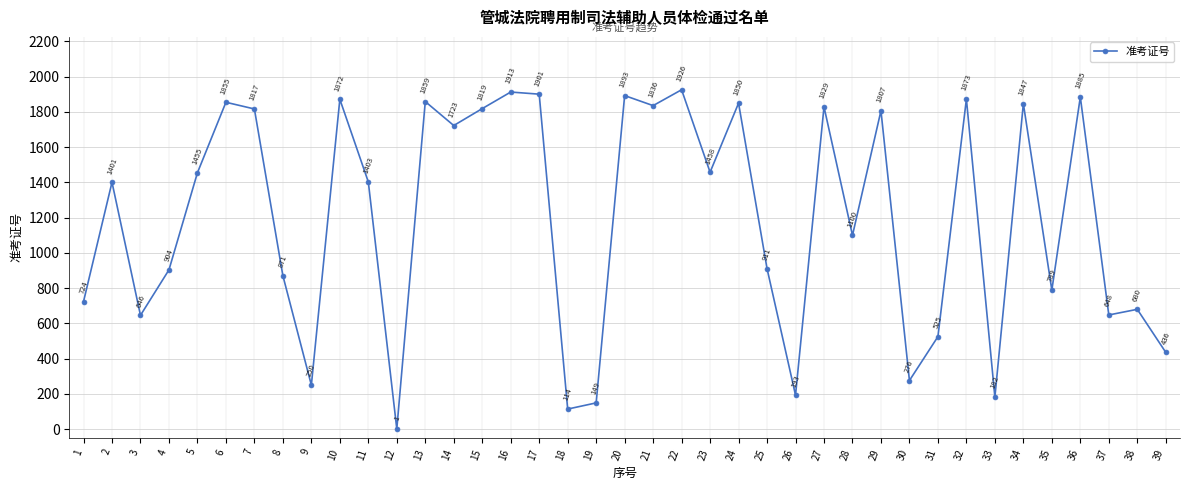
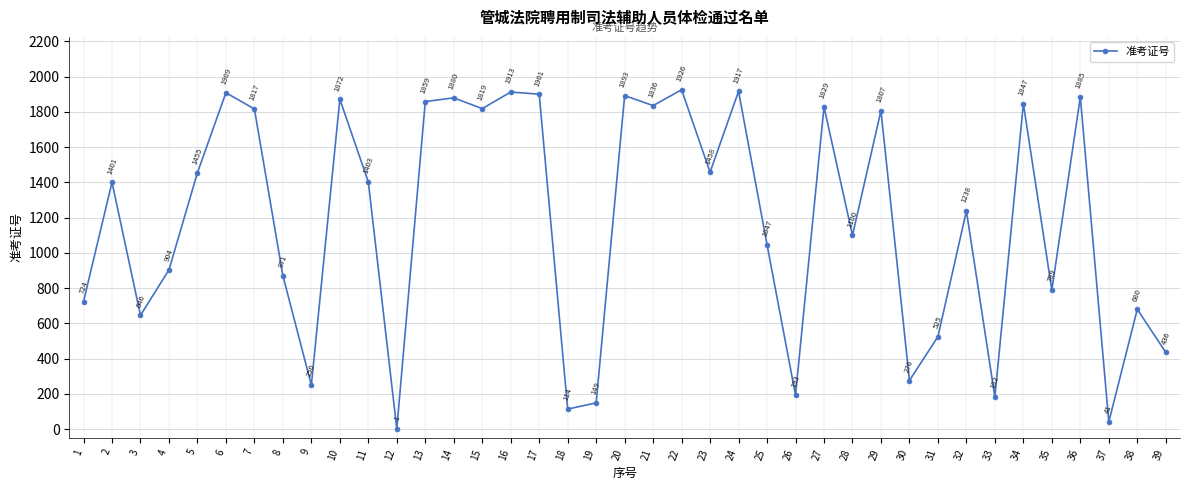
6: 1855 -> 1909
14: 1723 -> 1880
24: 1850 -> 1917
25: 911 -> 1047
32: 1873 -> 1238
37: 648 -> 41
